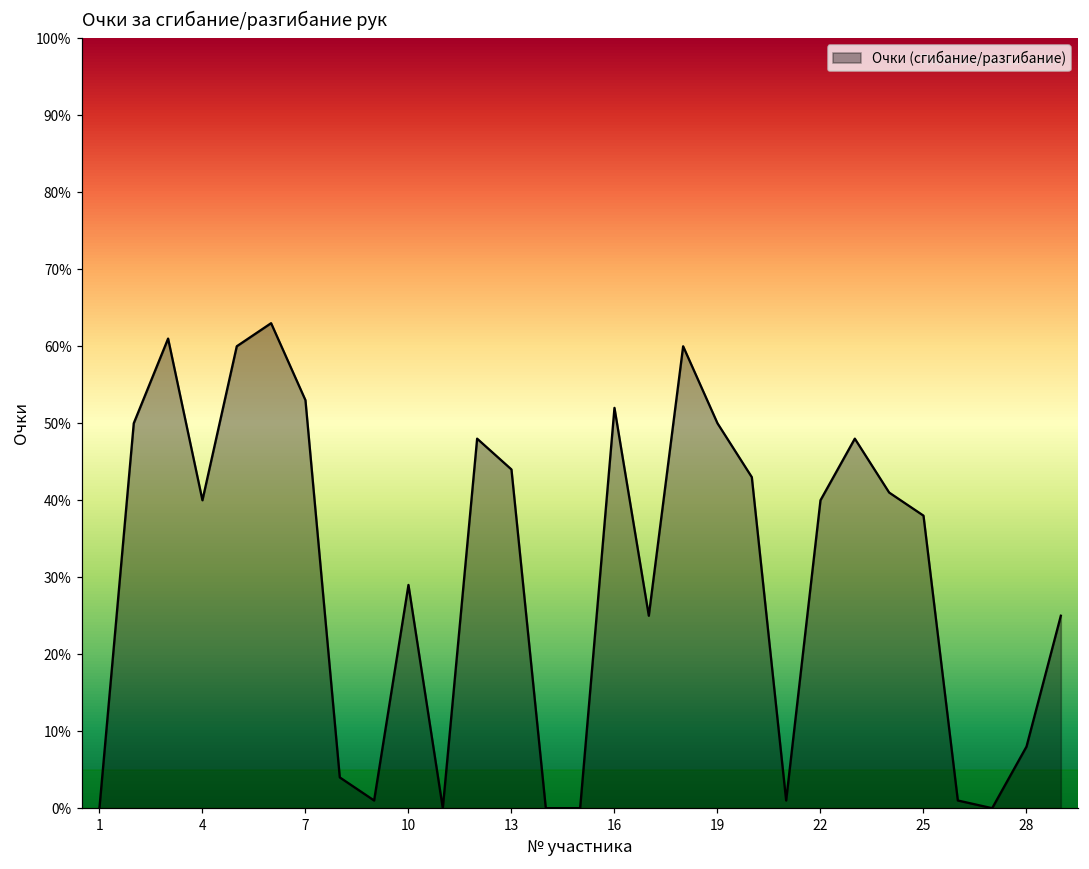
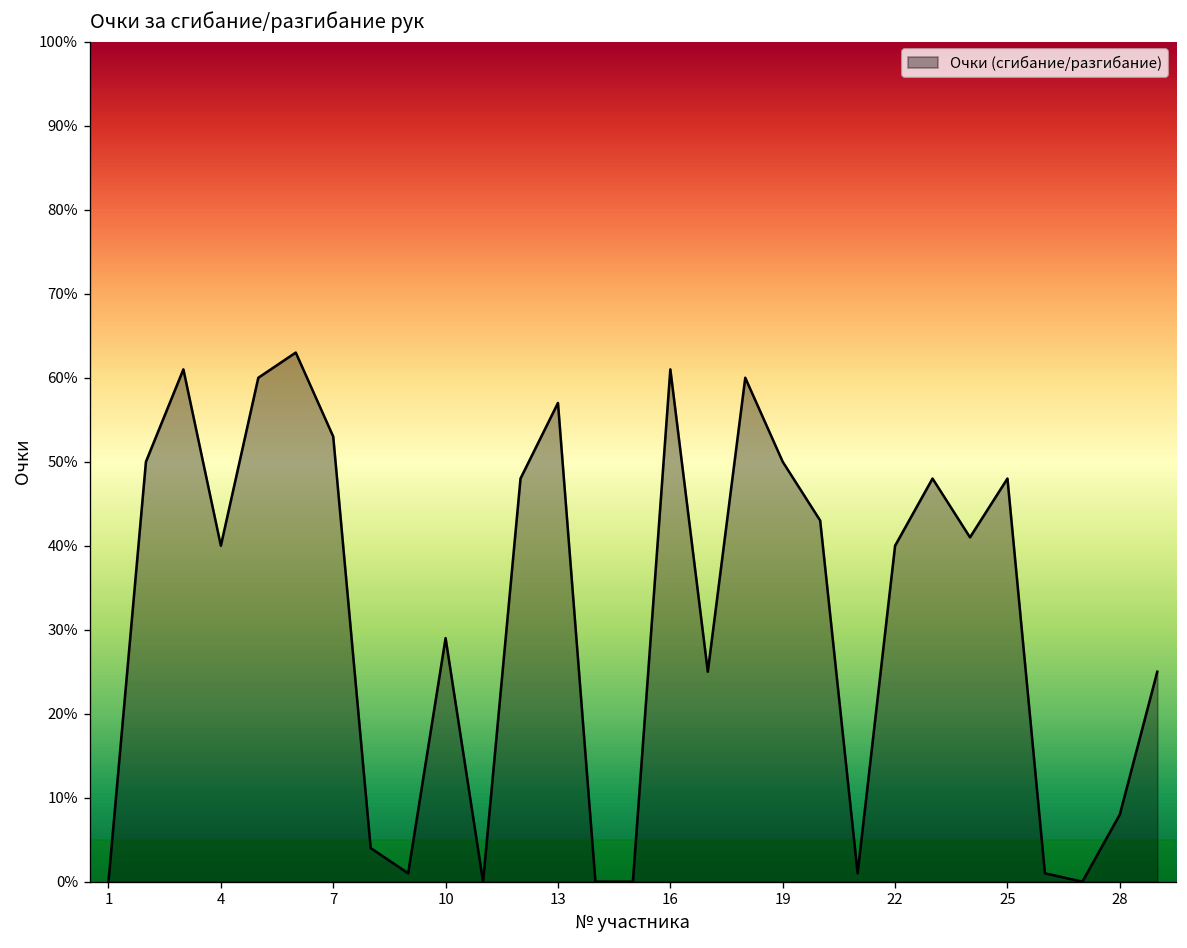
13: 44% -> 57%
16: 52% -> 61%
25: 38% -> 48%
